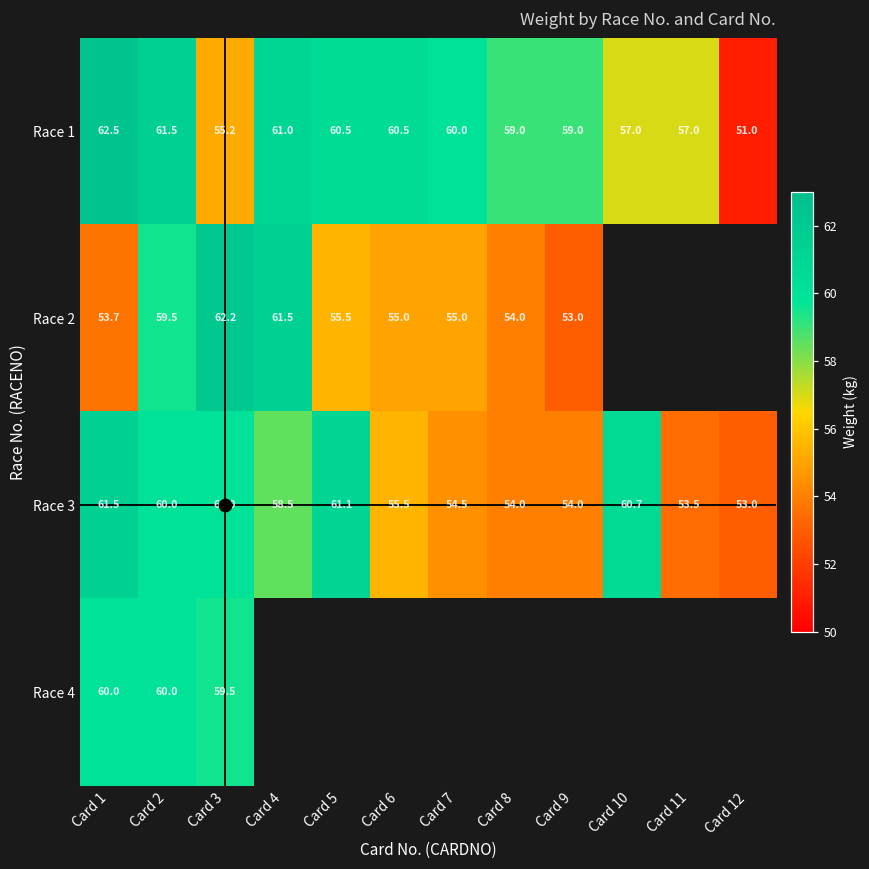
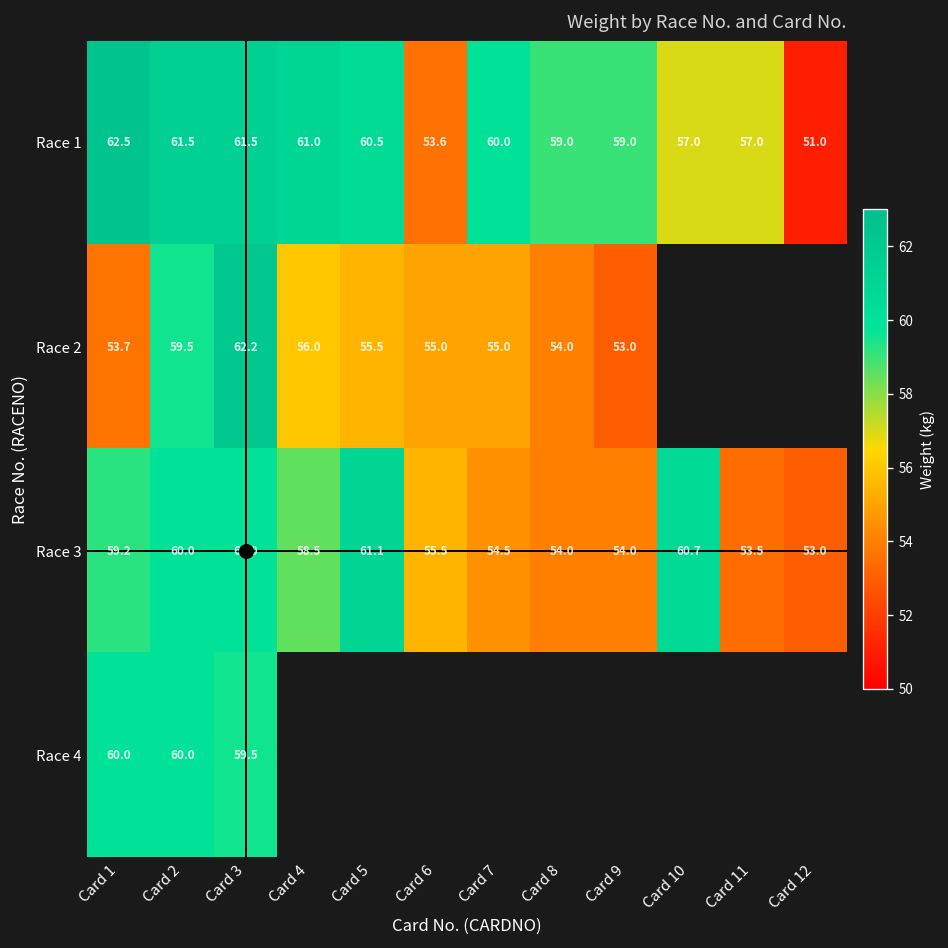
Race 1, Card 3: 55.2 -> 61.5
Race 1, Card 6: 60.5 -> 53.6
Race 2, Card 4: 61.5 -> 56.0
Race 3, Card 1: 61.5 -> 59.2
